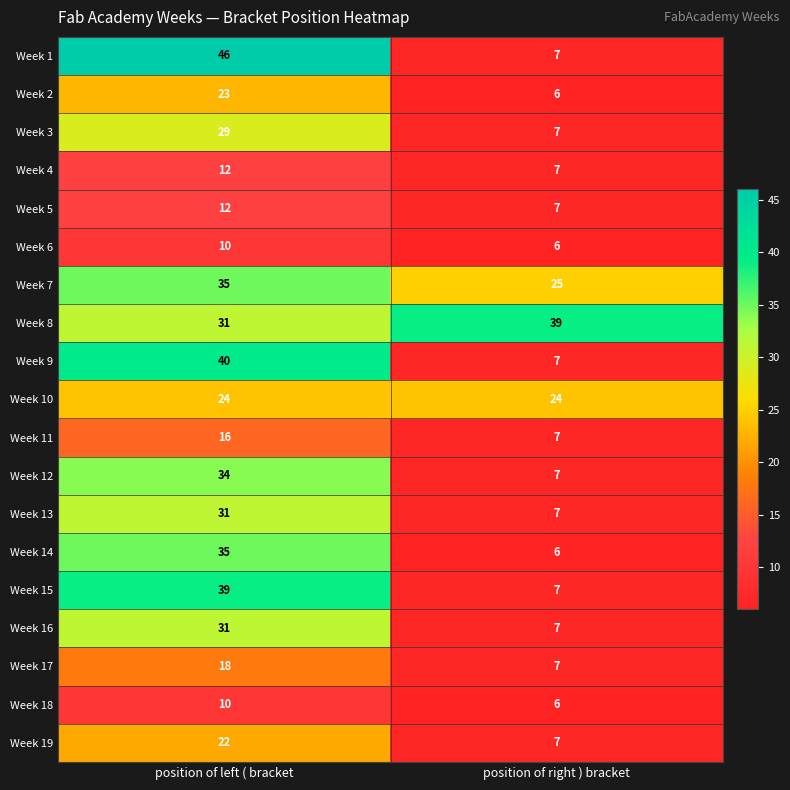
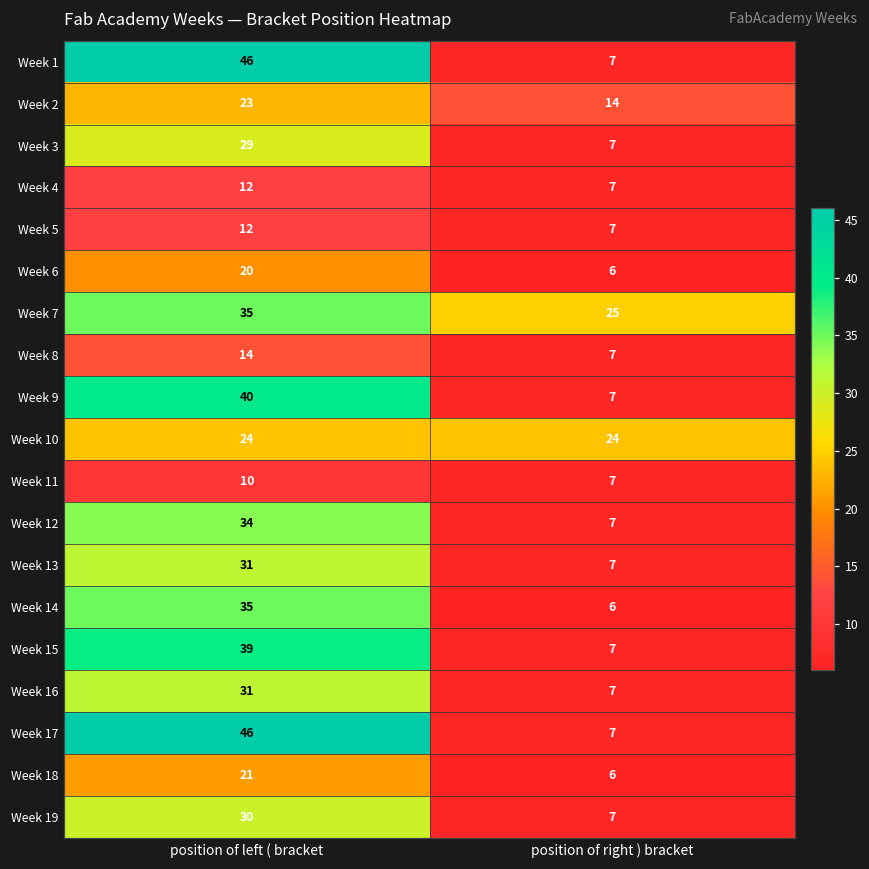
Week 2, position of right ) bracket: 6 -> 14
Week 6, position of left ( bracket: 10 -> 20
Week 8, position of left ( bracket: 31 -> 14
Week 8, position of right ) bracket: 39 -> 7
Week 11, position of left ( bracket: 16 -> 10
Week 17, position of left ( bracket: 18 -> 46
Week 18, position of left ( bracket: 10 -> 21
Week 19, position of left ( bracket: 22 -> 30
